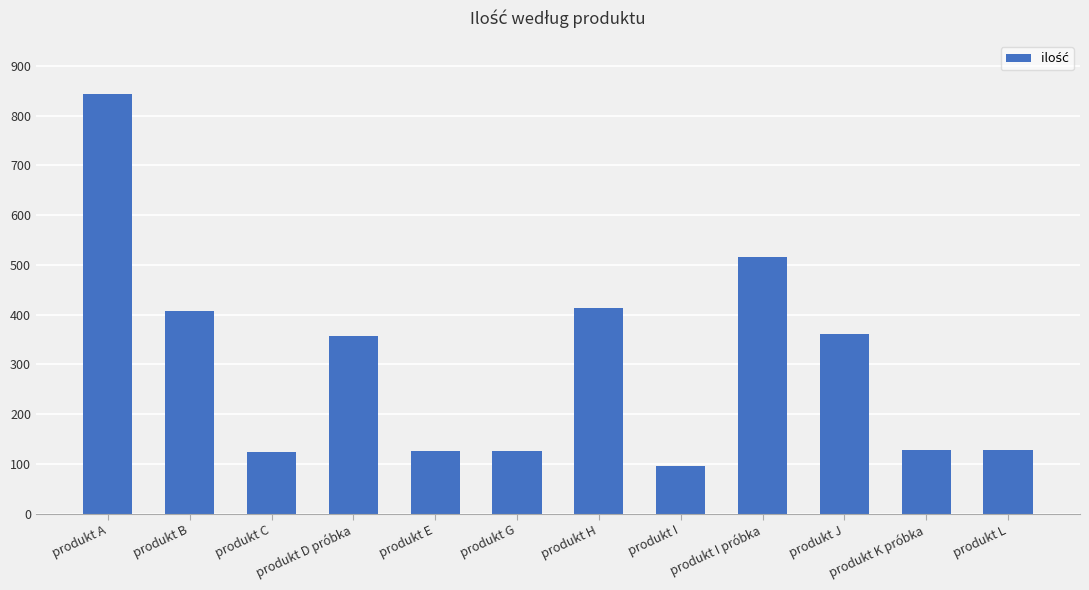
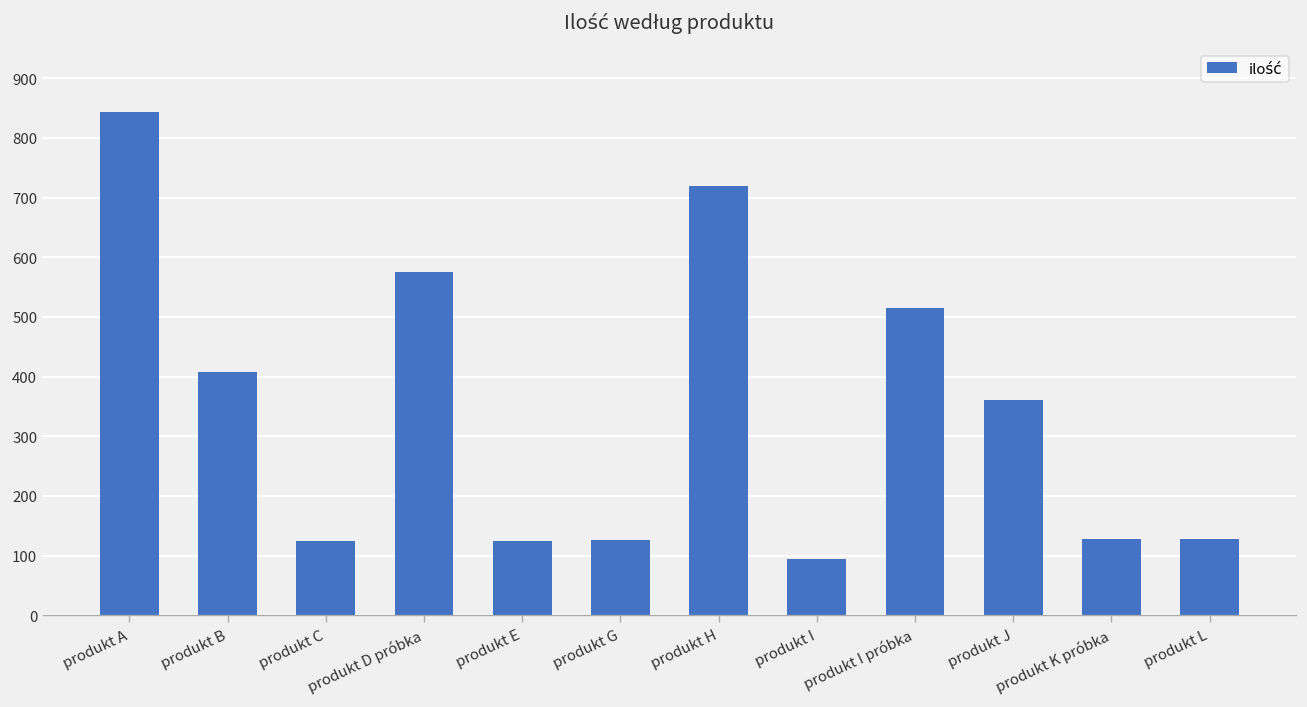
produkt D próbka: 360 -> 580
produkt H: 410 -> 720
